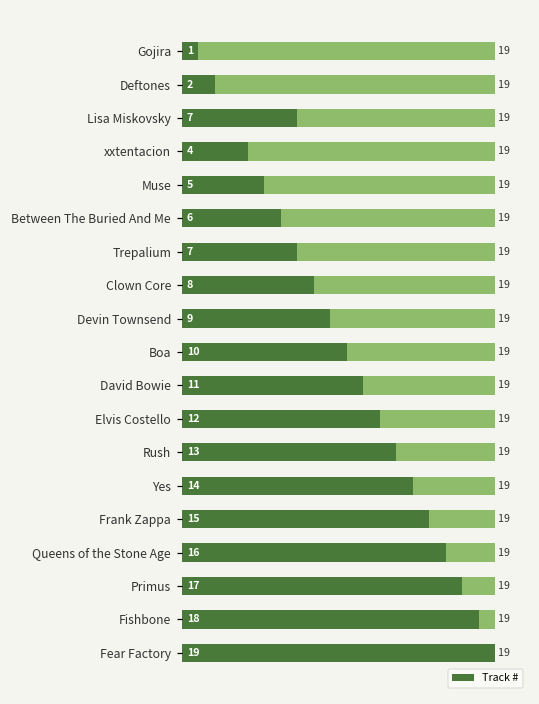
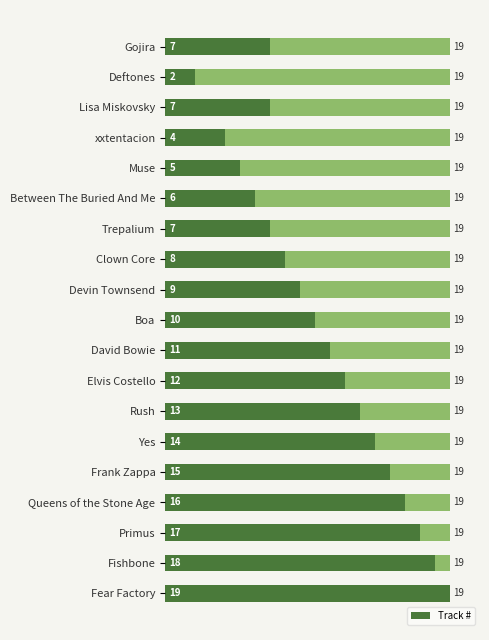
Track #, Gojira: 1 -> 7
